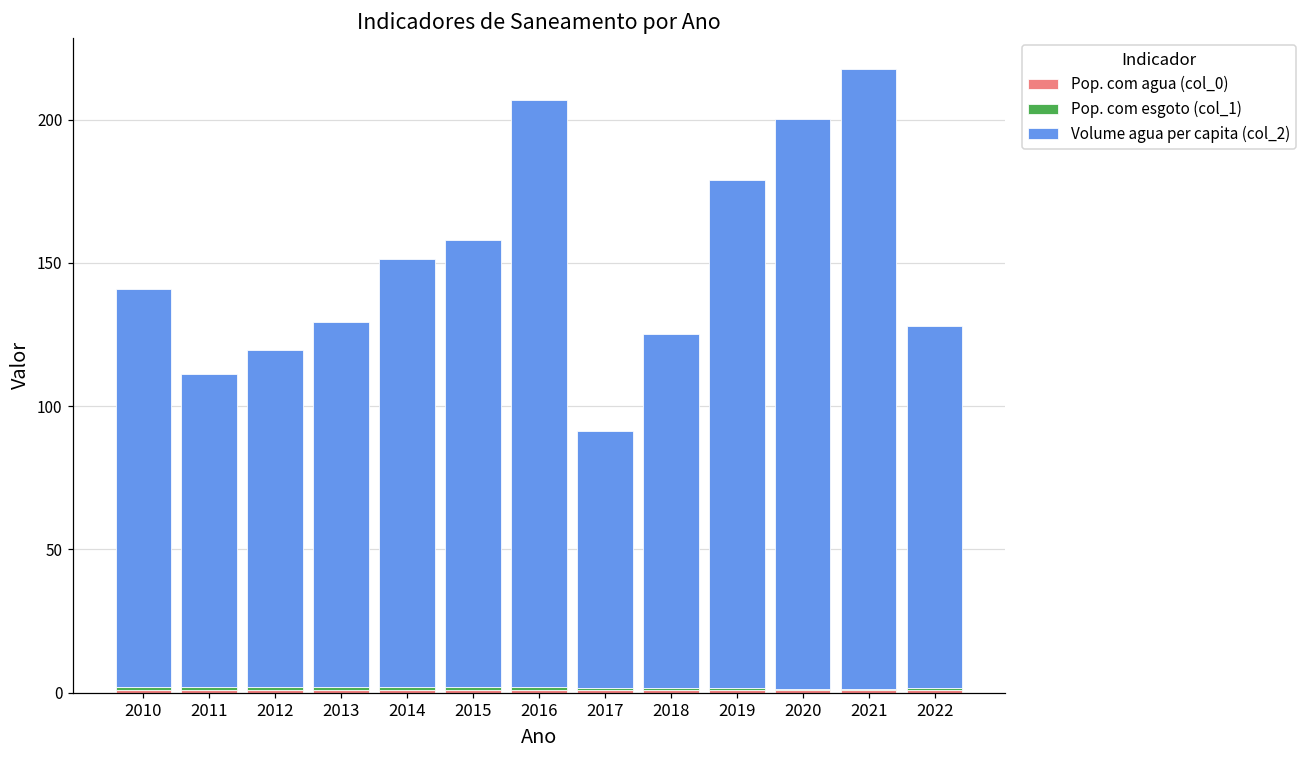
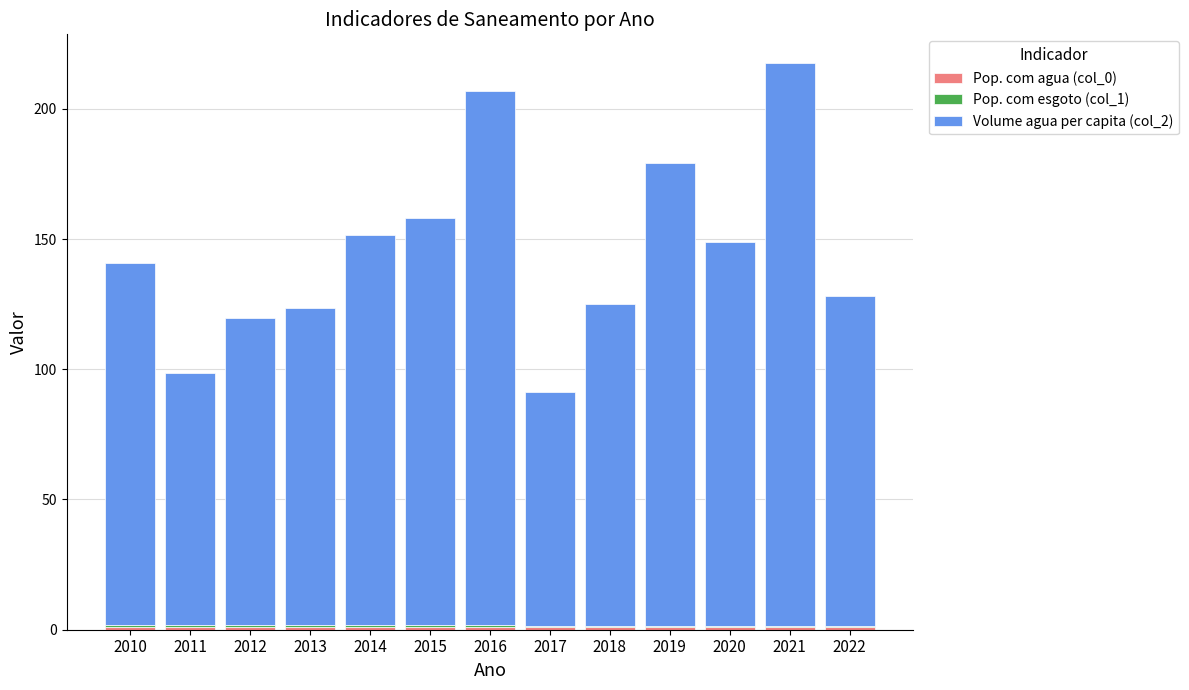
Volume agua per capita (col_2), 2011: 109 -> 97
Volume agua per capita (col_2), 2013: 128 -> 122
Volume agua per capita (col_2), 2020: 199 -> 147
